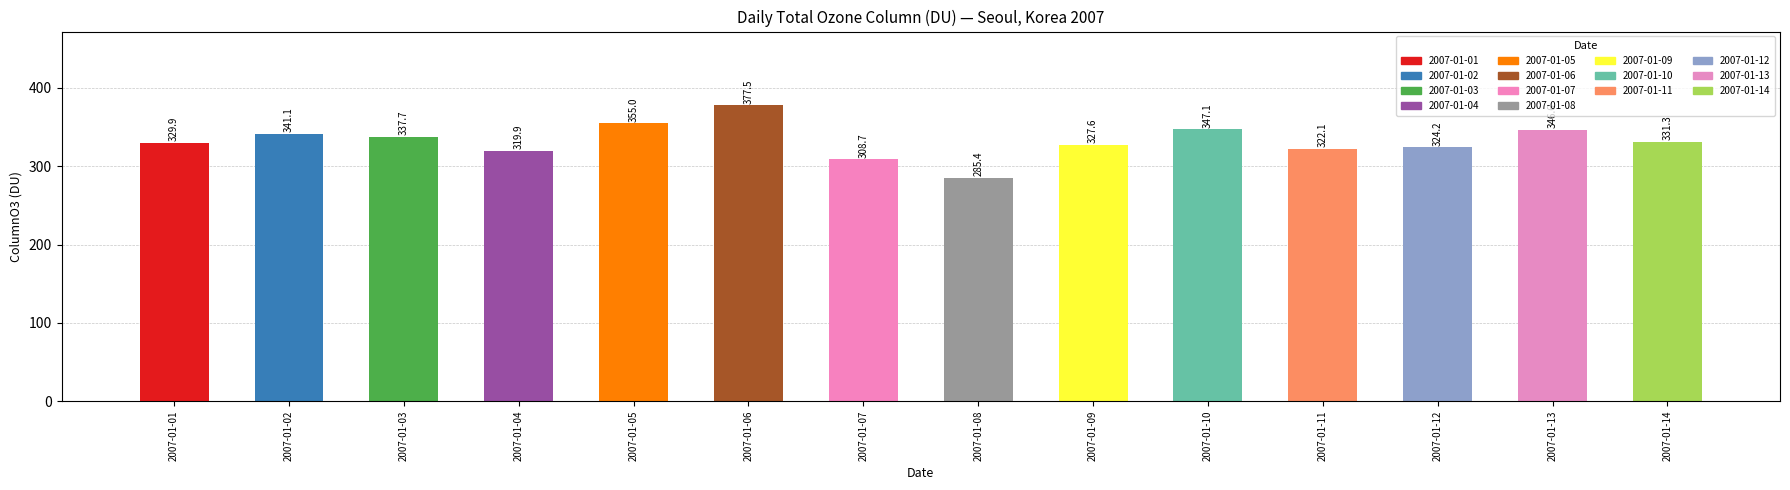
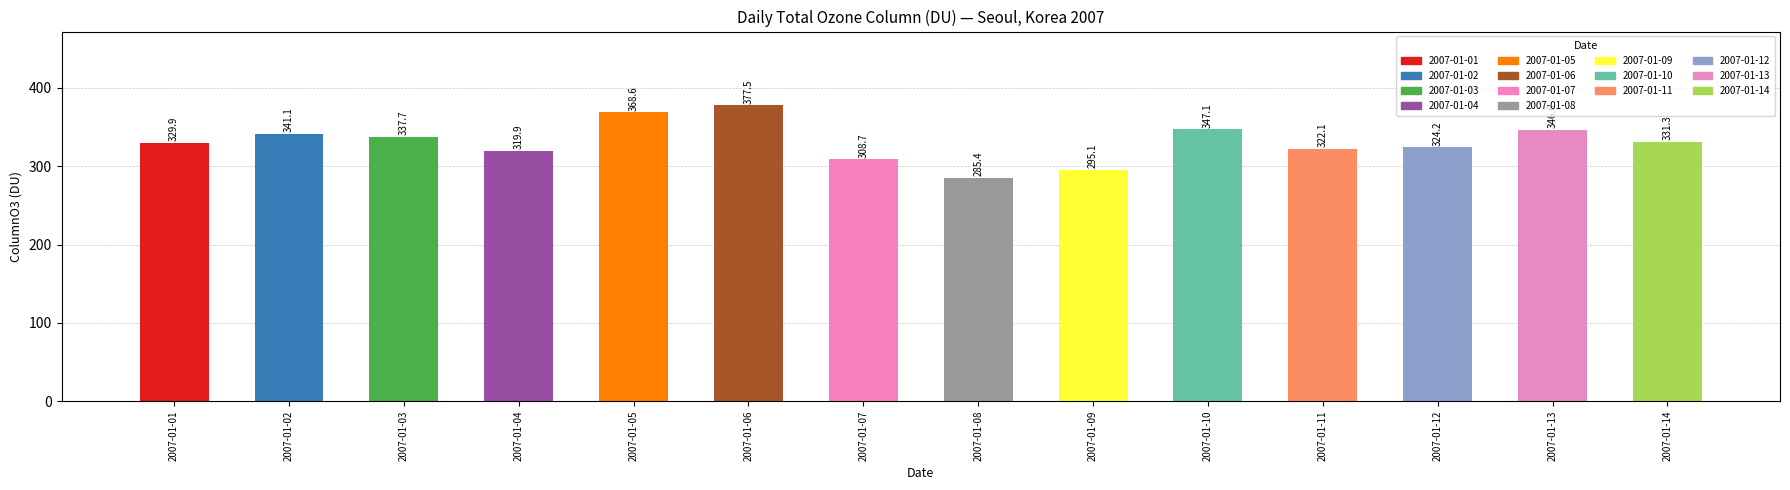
2007-01-05: 355.0 -> 368.6
2007-01-09: 327.6 -> 295.1
